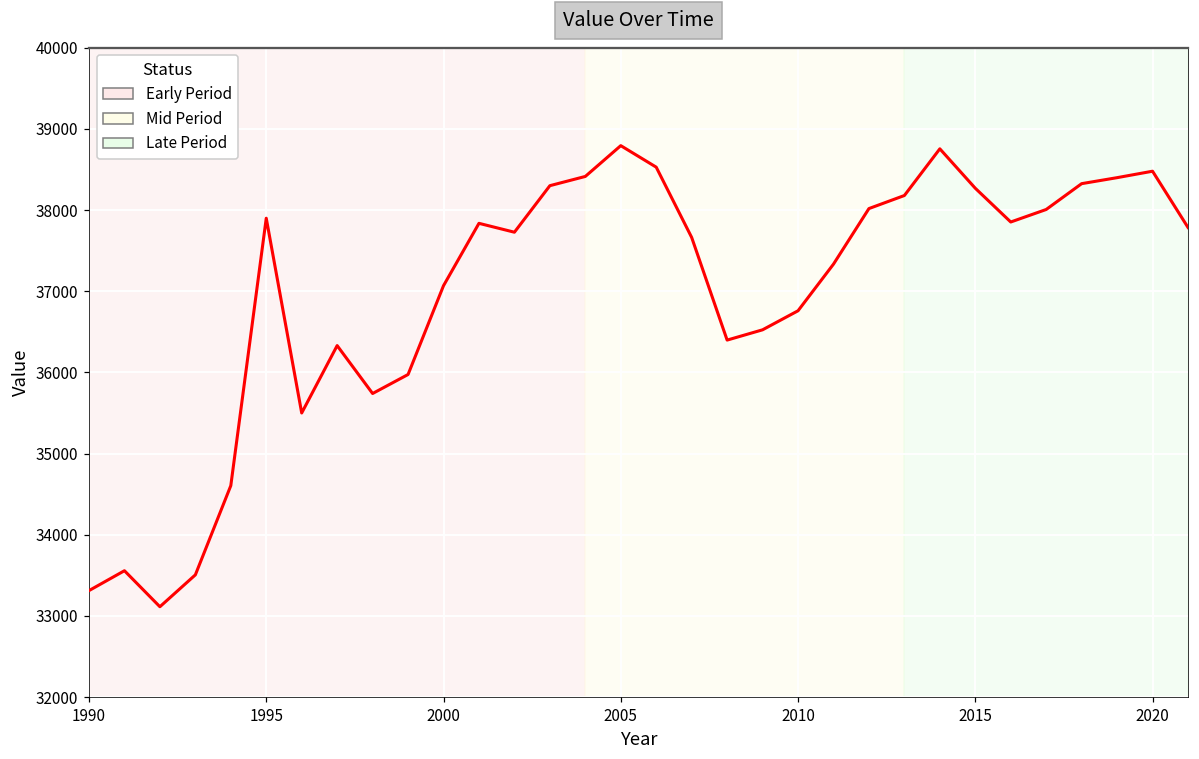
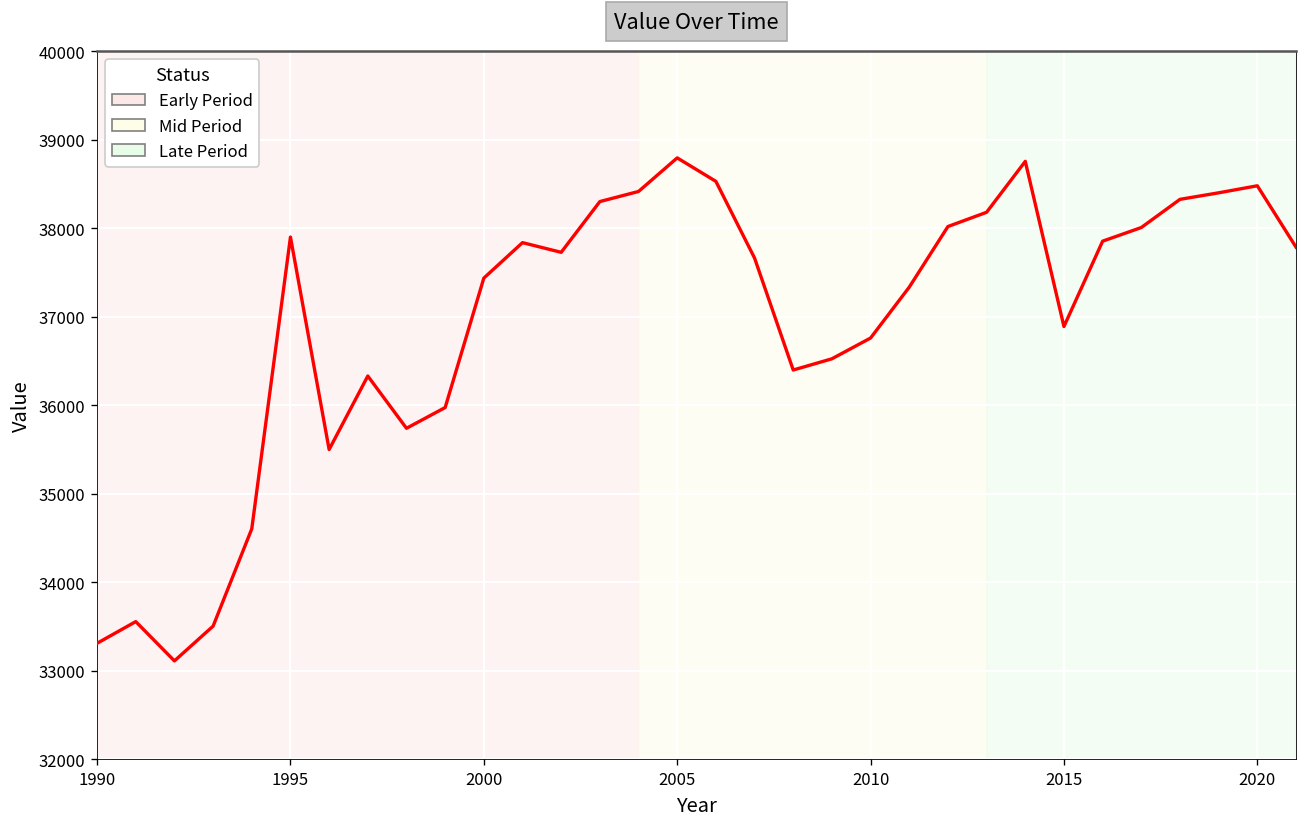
2000: 37100 -> 37400
2015: 38300 -> 36900
